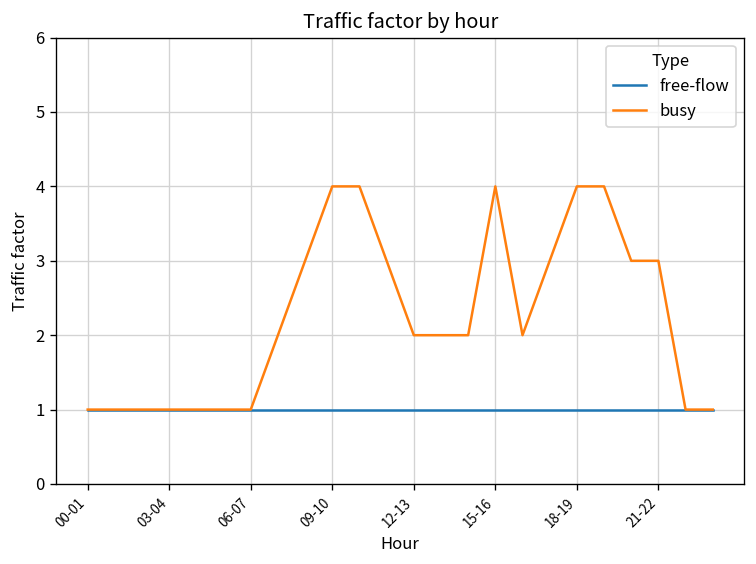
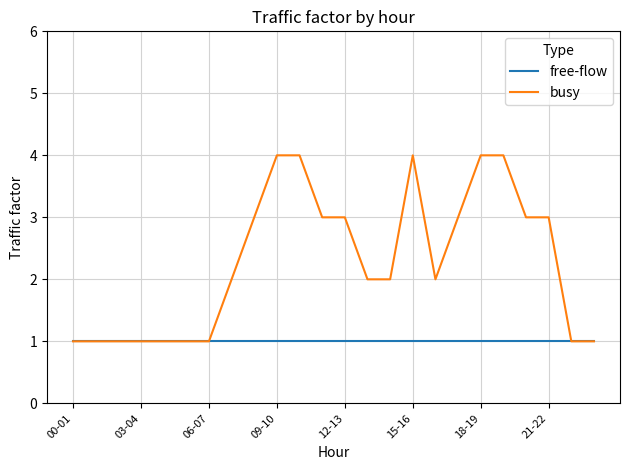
busy, 12-13: 2 -> 3
